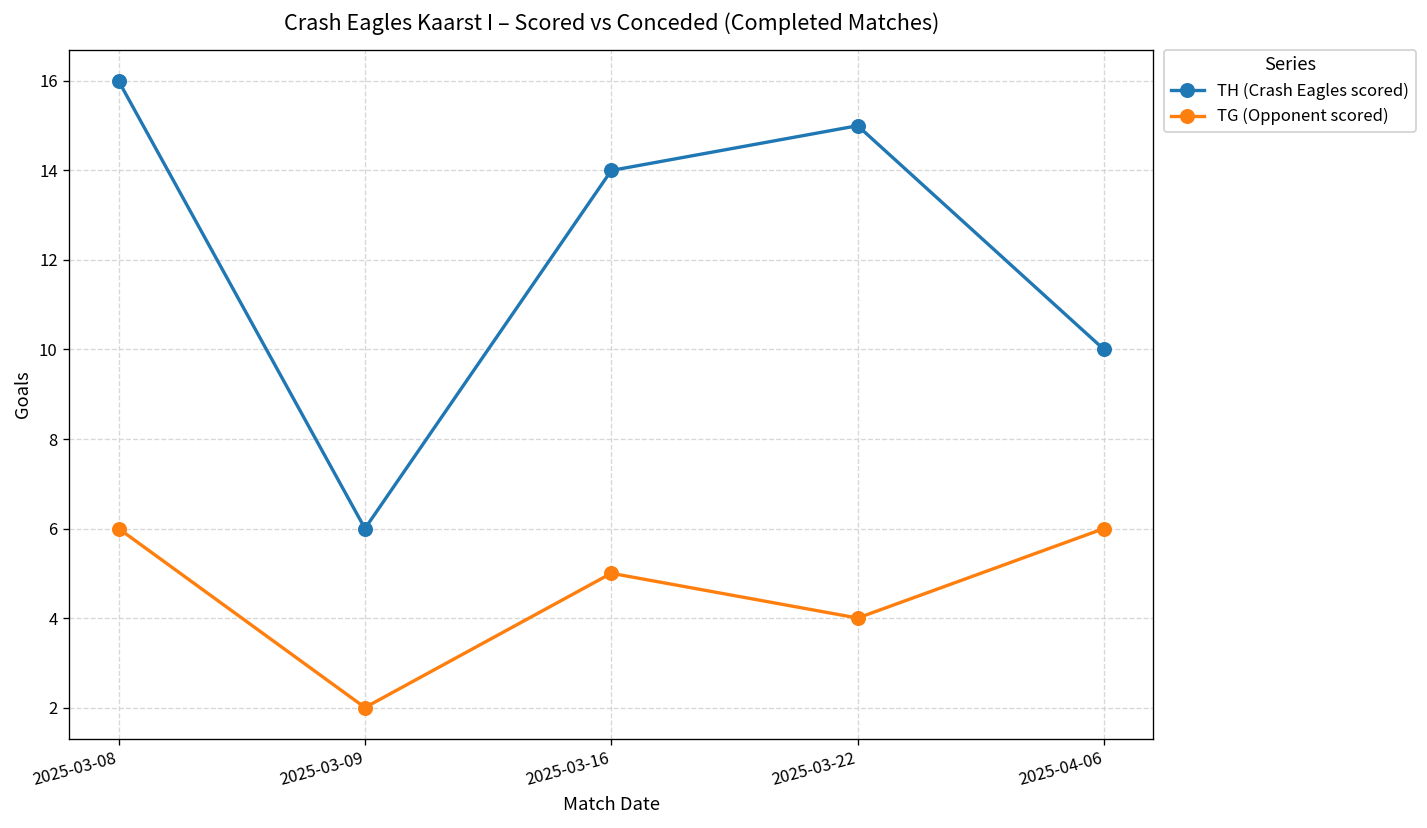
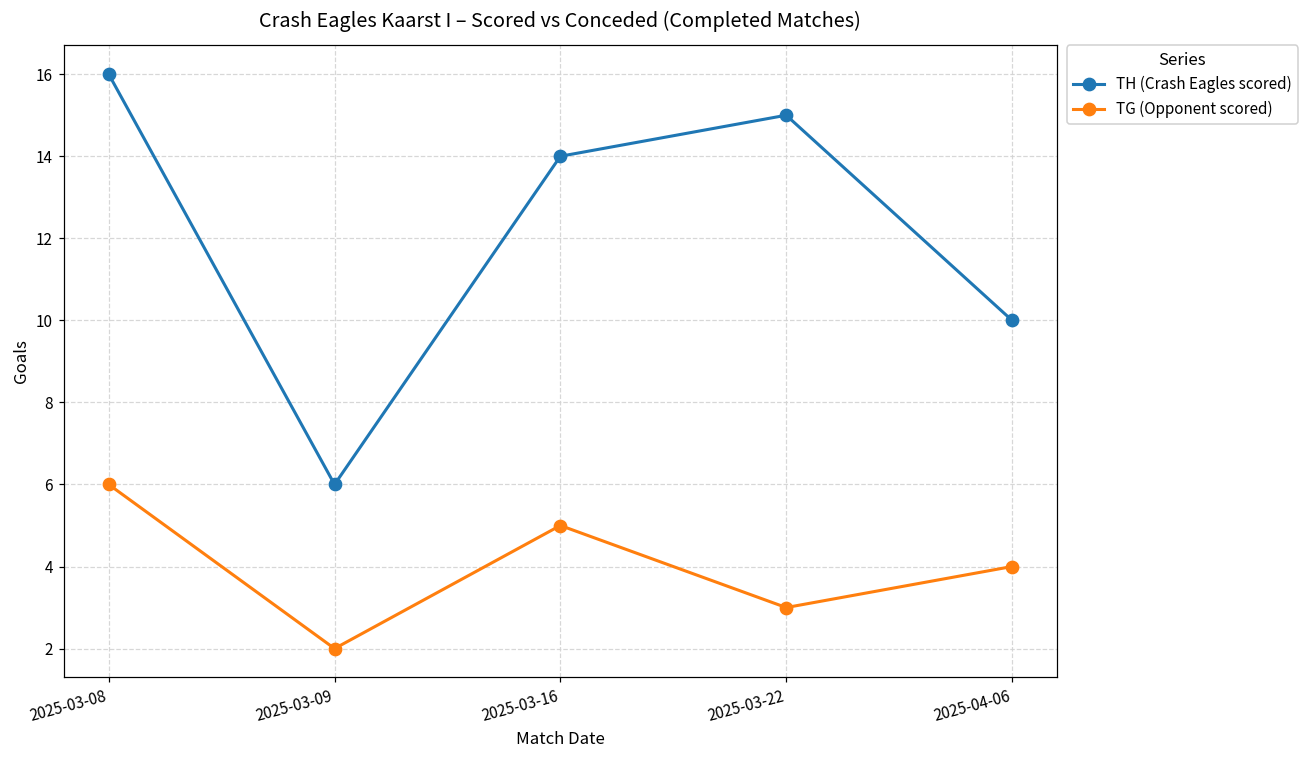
TG (Opponent scored), 2025-03-22: 4 -> 3
TG (Opponent scored), 2025-04-06: 6 -> 4
